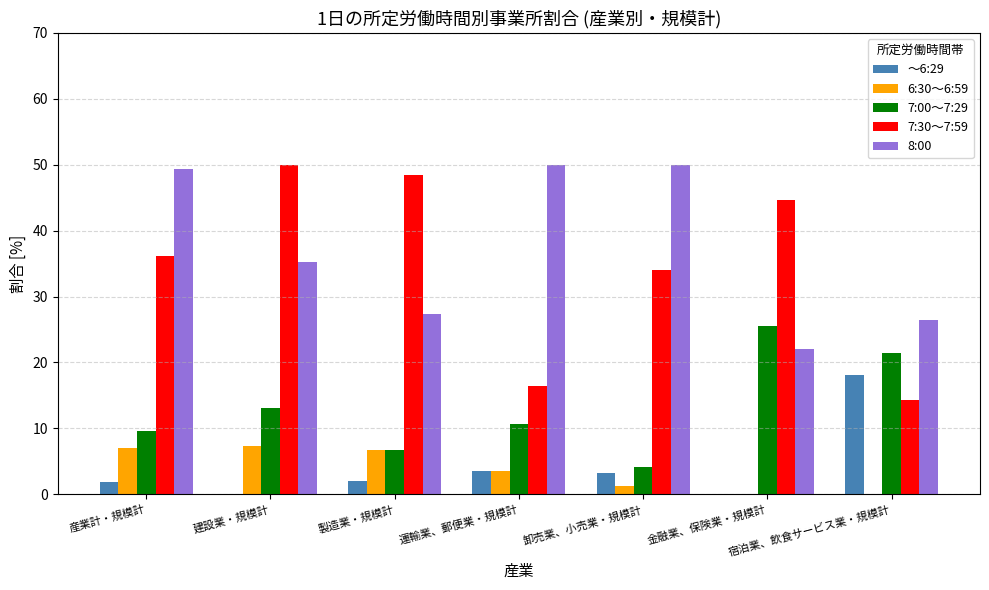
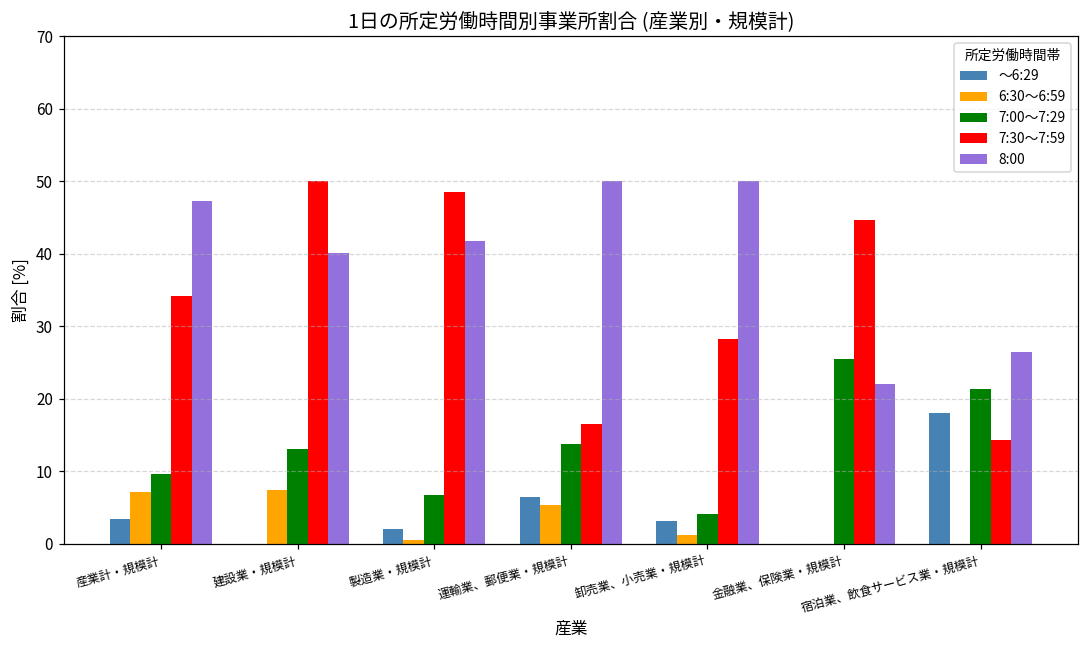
～6:29, 産業計・規模計: 2 -> 3
7:30～7:59, 産業計・規模計: 36 -> 34
8:00, 産業計・規模計: 49 -> 47
8:00, 建設業・規模計: 35 -> 40
6:30～6:59, 製造業・規模計: 7 -> 1
8:00, 製造業・規模計: 27 -> 42
～6:29, 運輸業、郵便業・規模計: 4 -> 6
6:30～6:59, 運輸業、郵便業・規模計: 4 -> 5
7:00～7:29, 運輸業、郵便業・規模計: 11 -> 14
7:30～7:59, 卸売業、小売業・規模計: 34 -> 28
